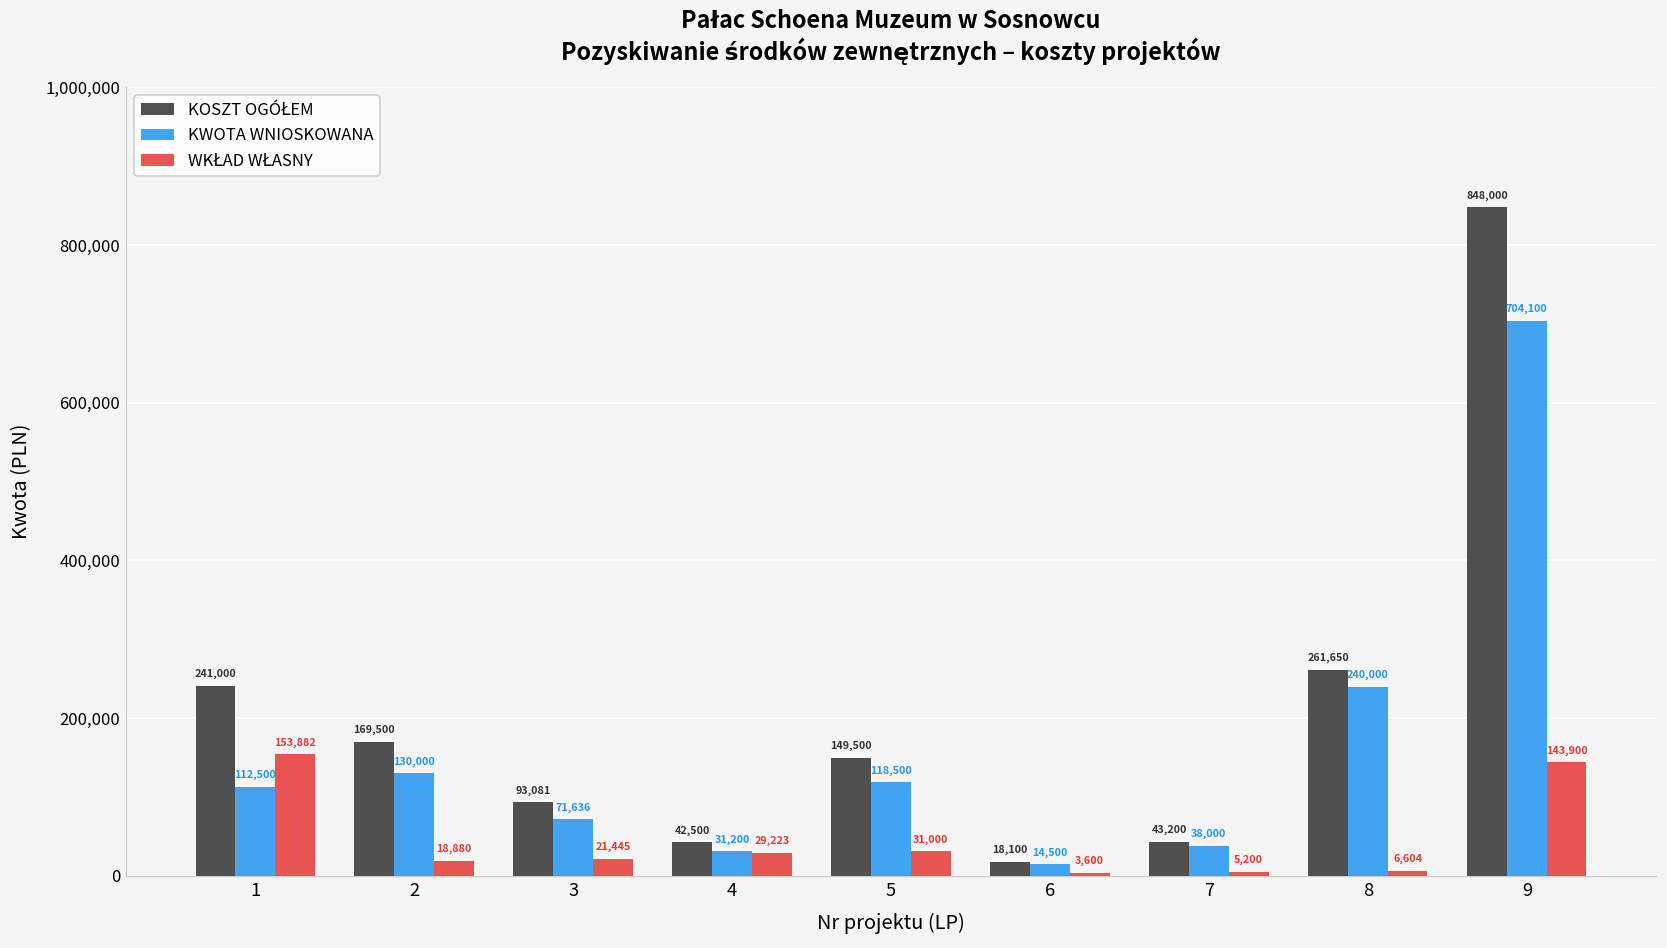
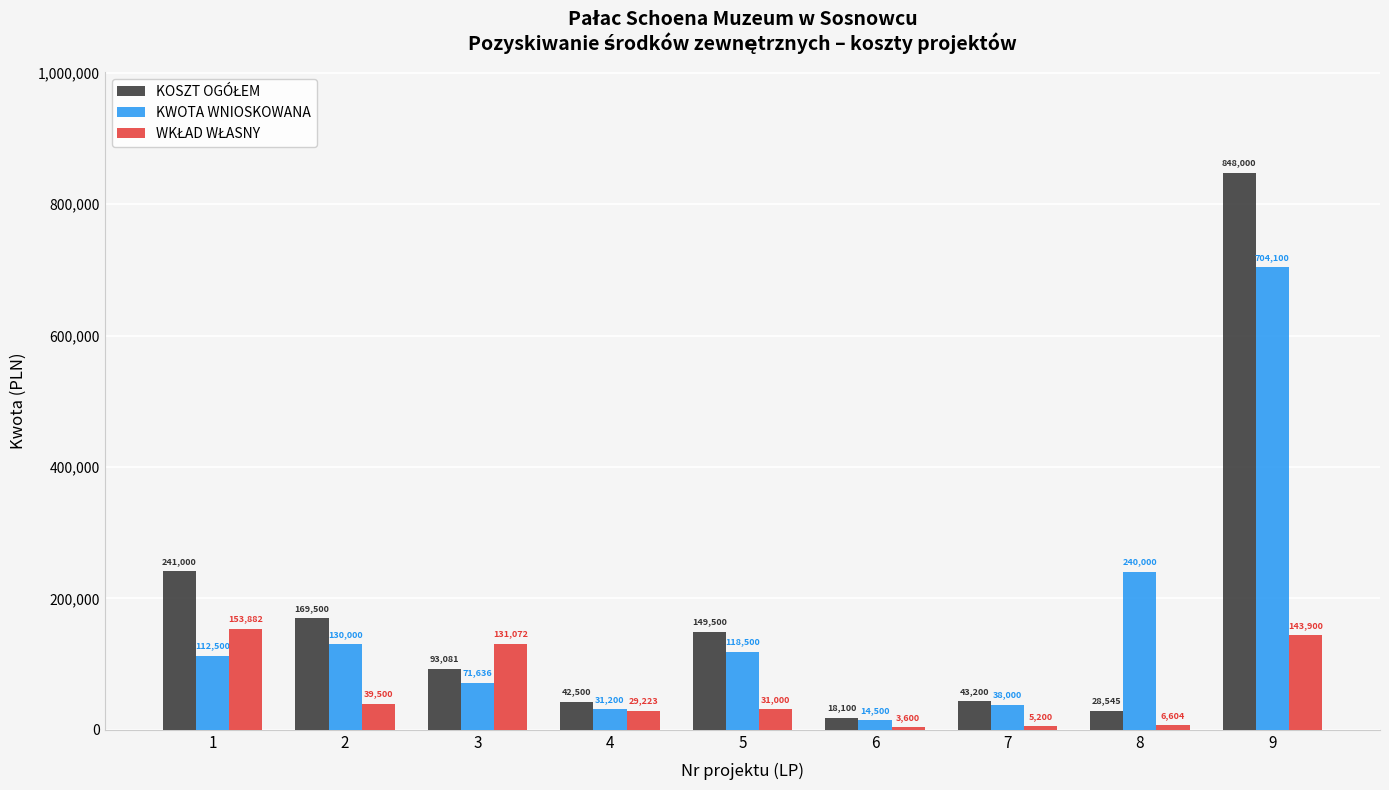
WKŁAD WŁASNY, 2: 18,880 -> 39,500
WKŁAD WŁASNY, 3: 21,445 -> 131,072
KOSZT OGÓŁEM, 8: 261,650 -> 28,545
